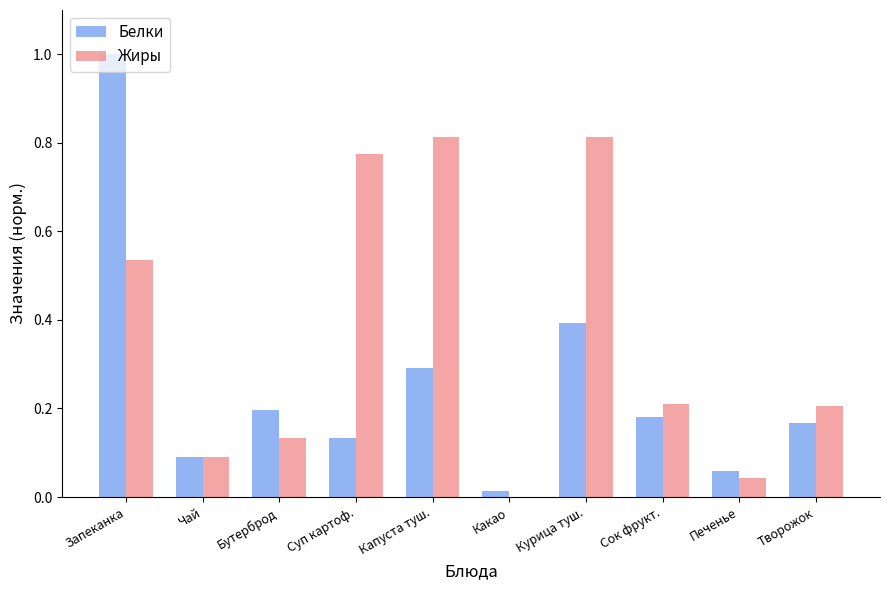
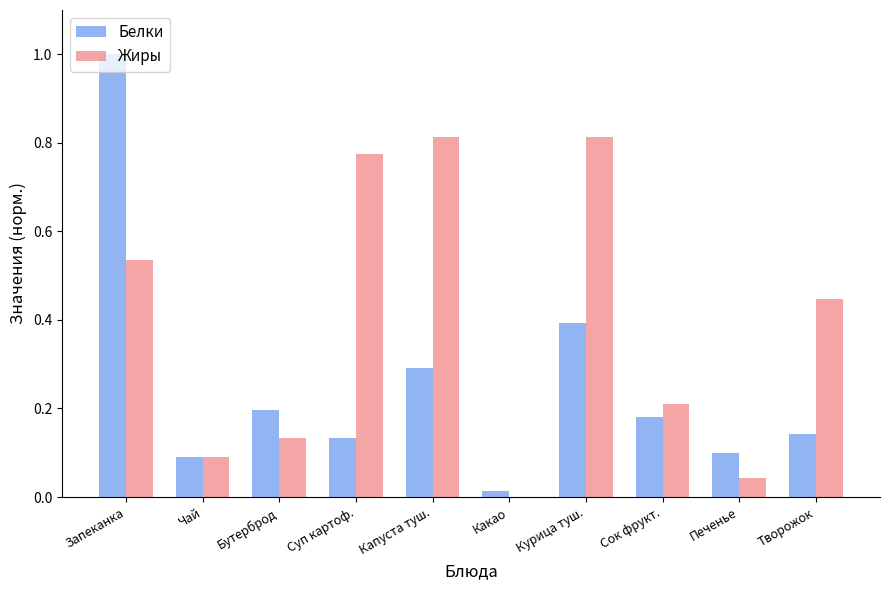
Белки, Печенье: 0.06 -> 0.10
Белки, Творожок: 0.17 -> 0.14
Жиры, Творожок: 0.21 -> 0.45
